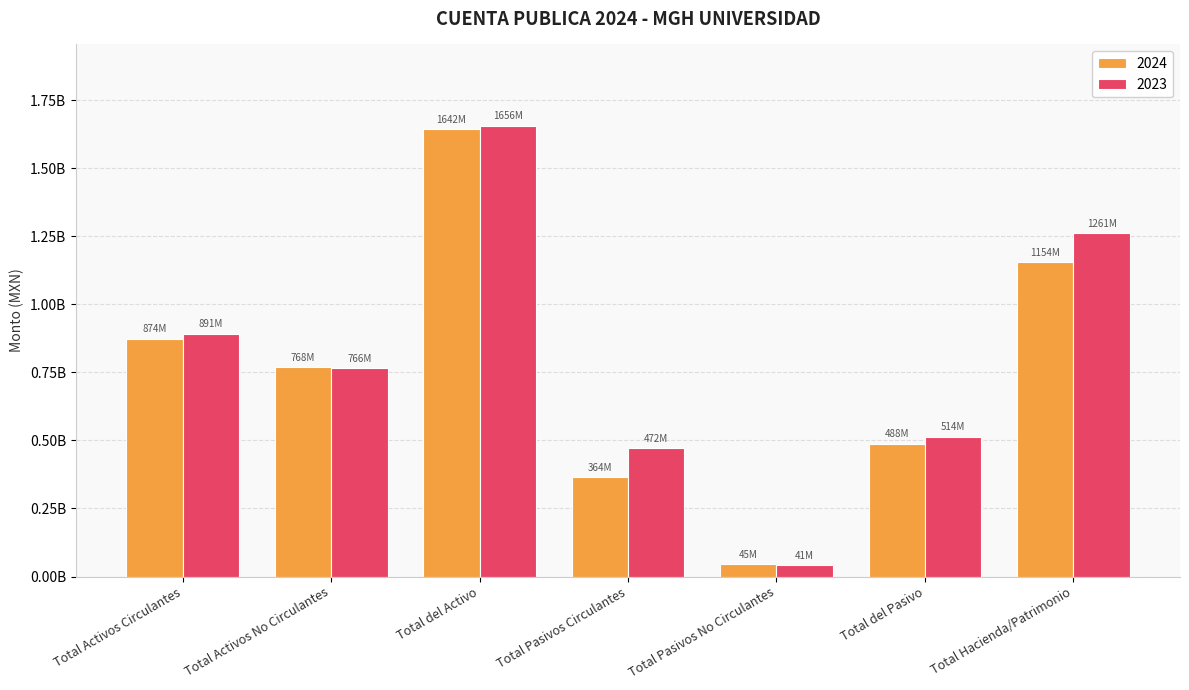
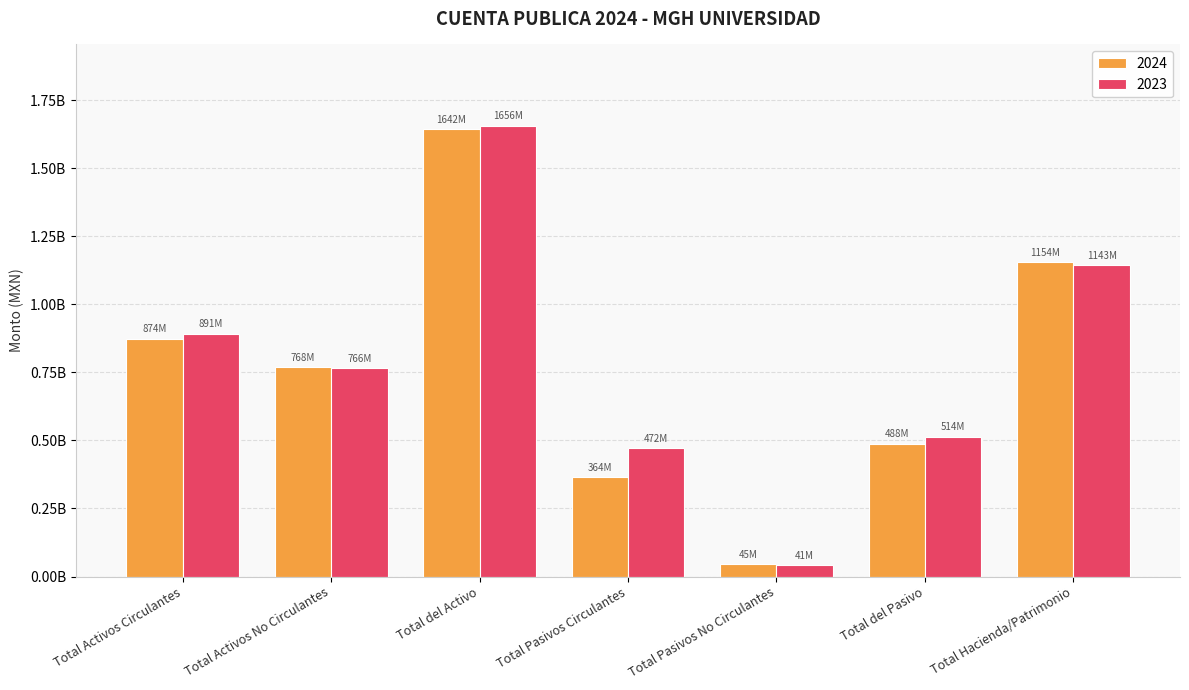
2023, Total Hacienda/Patrimonio: 1261M -> 1143M
